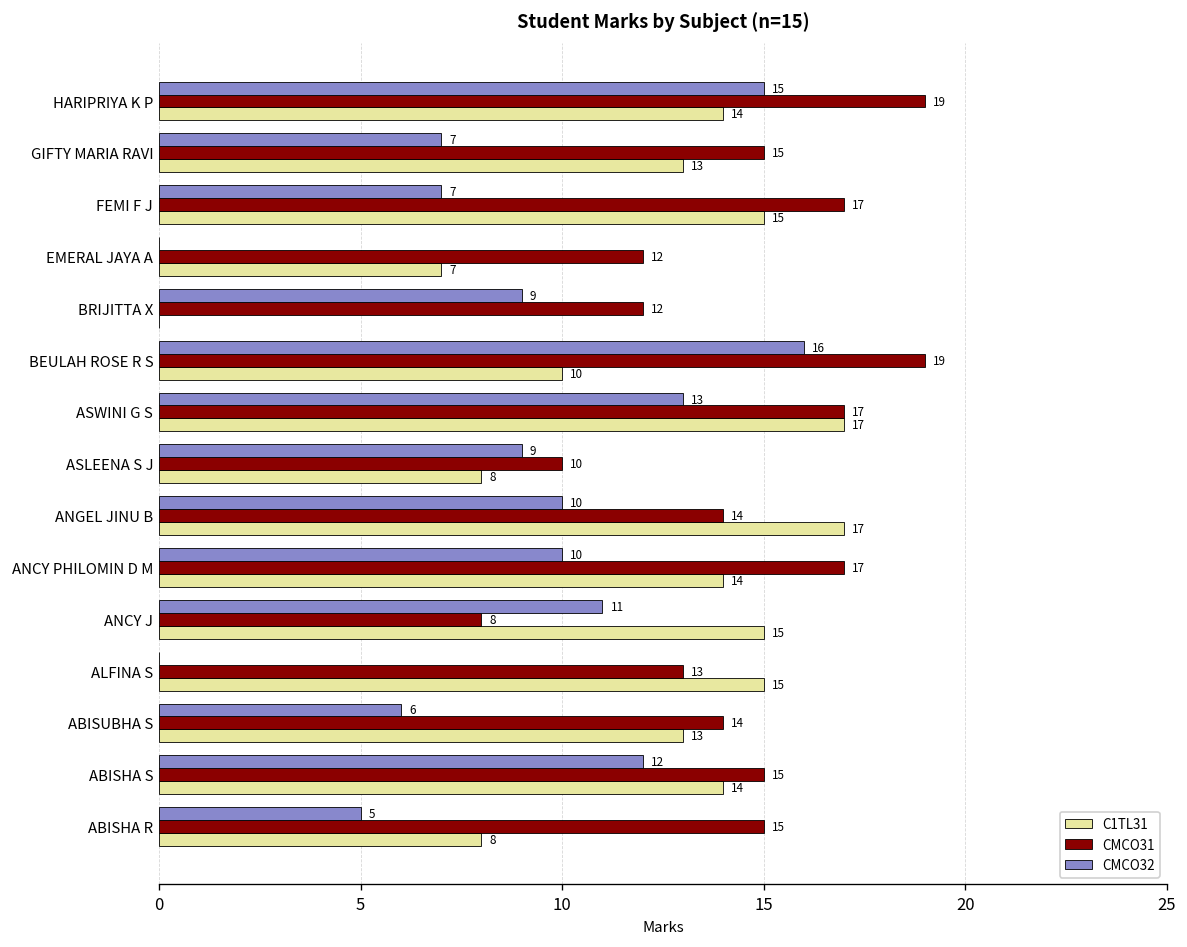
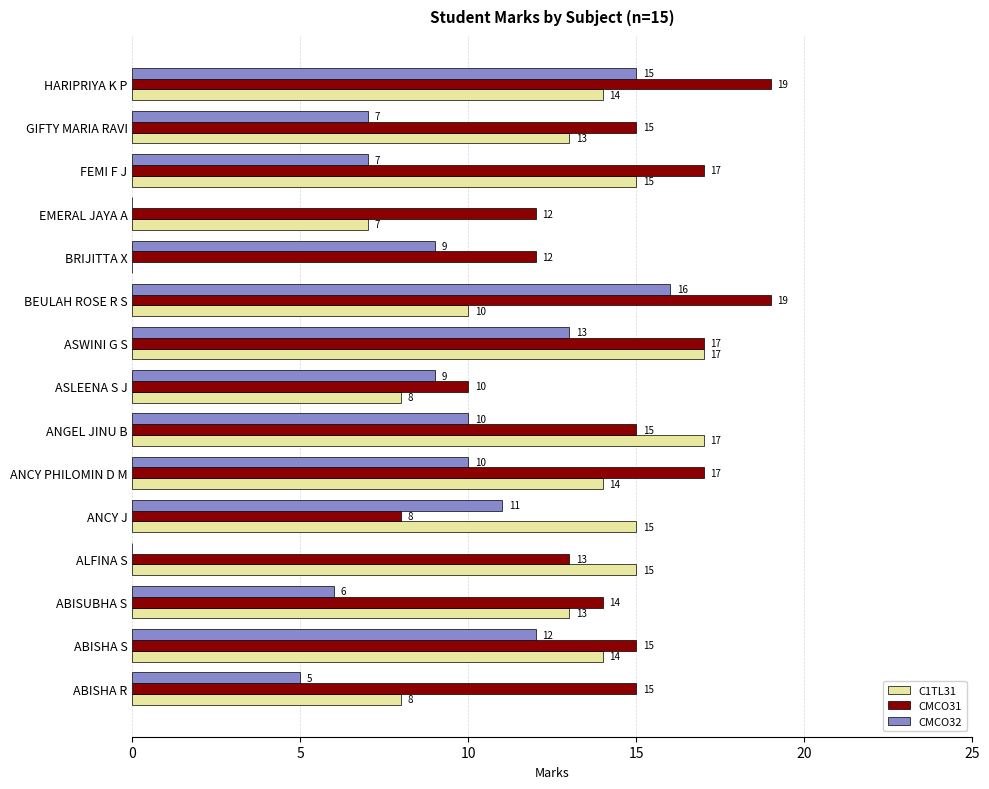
CMCO31, ANGEL JINU B: 14 -> 15
